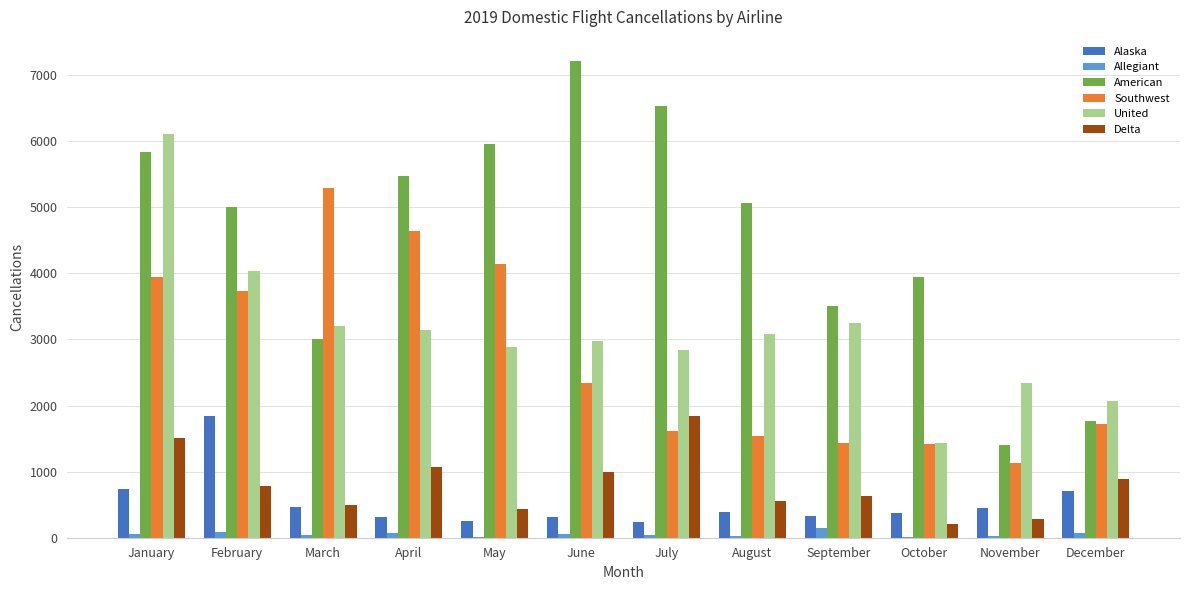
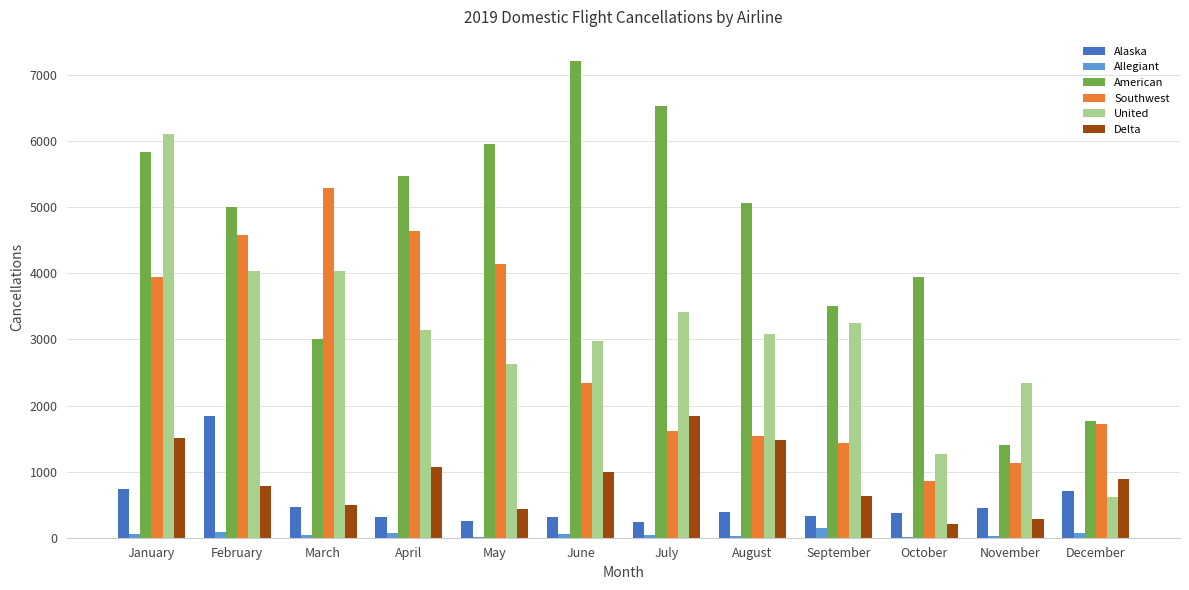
Southwest, February: 3700 -> 4600
United, March: 3200 -> 4000
United, May: 2900 -> 2600
United, July: 2800 -> 3400
Delta, August: 600 -> 1500
Southwest, October: 1400 -> 900
United, October: 1400 -> 1300
United, December: 2100 -> 600
